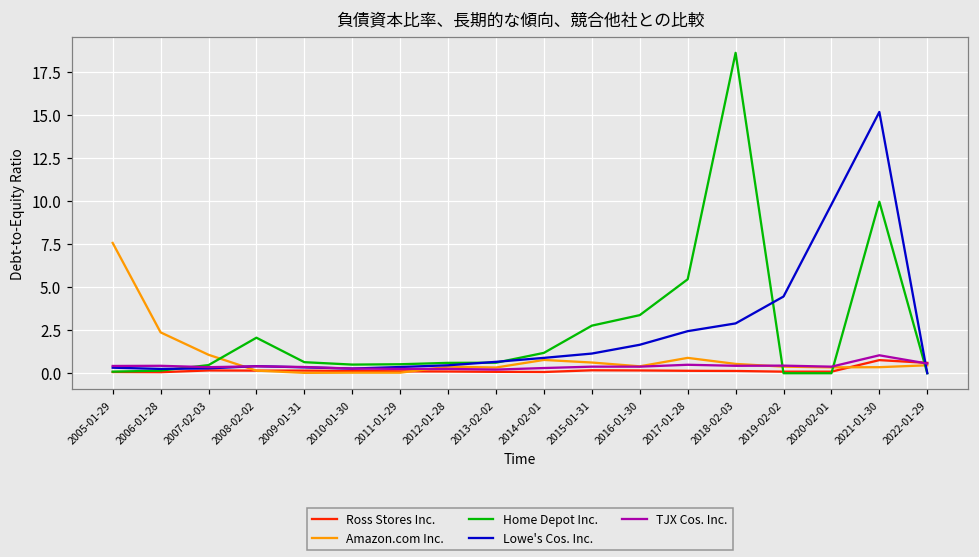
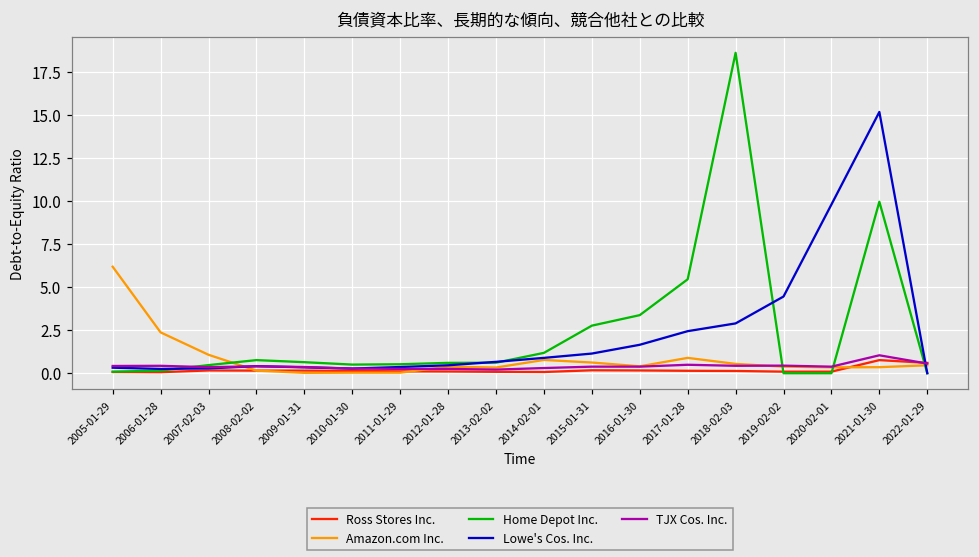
Amazon.com Inc., 2005-01-29: 7.6 -> 6.2
Home Depot Inc., 2008-02-02: 2.1 -> 0.8
